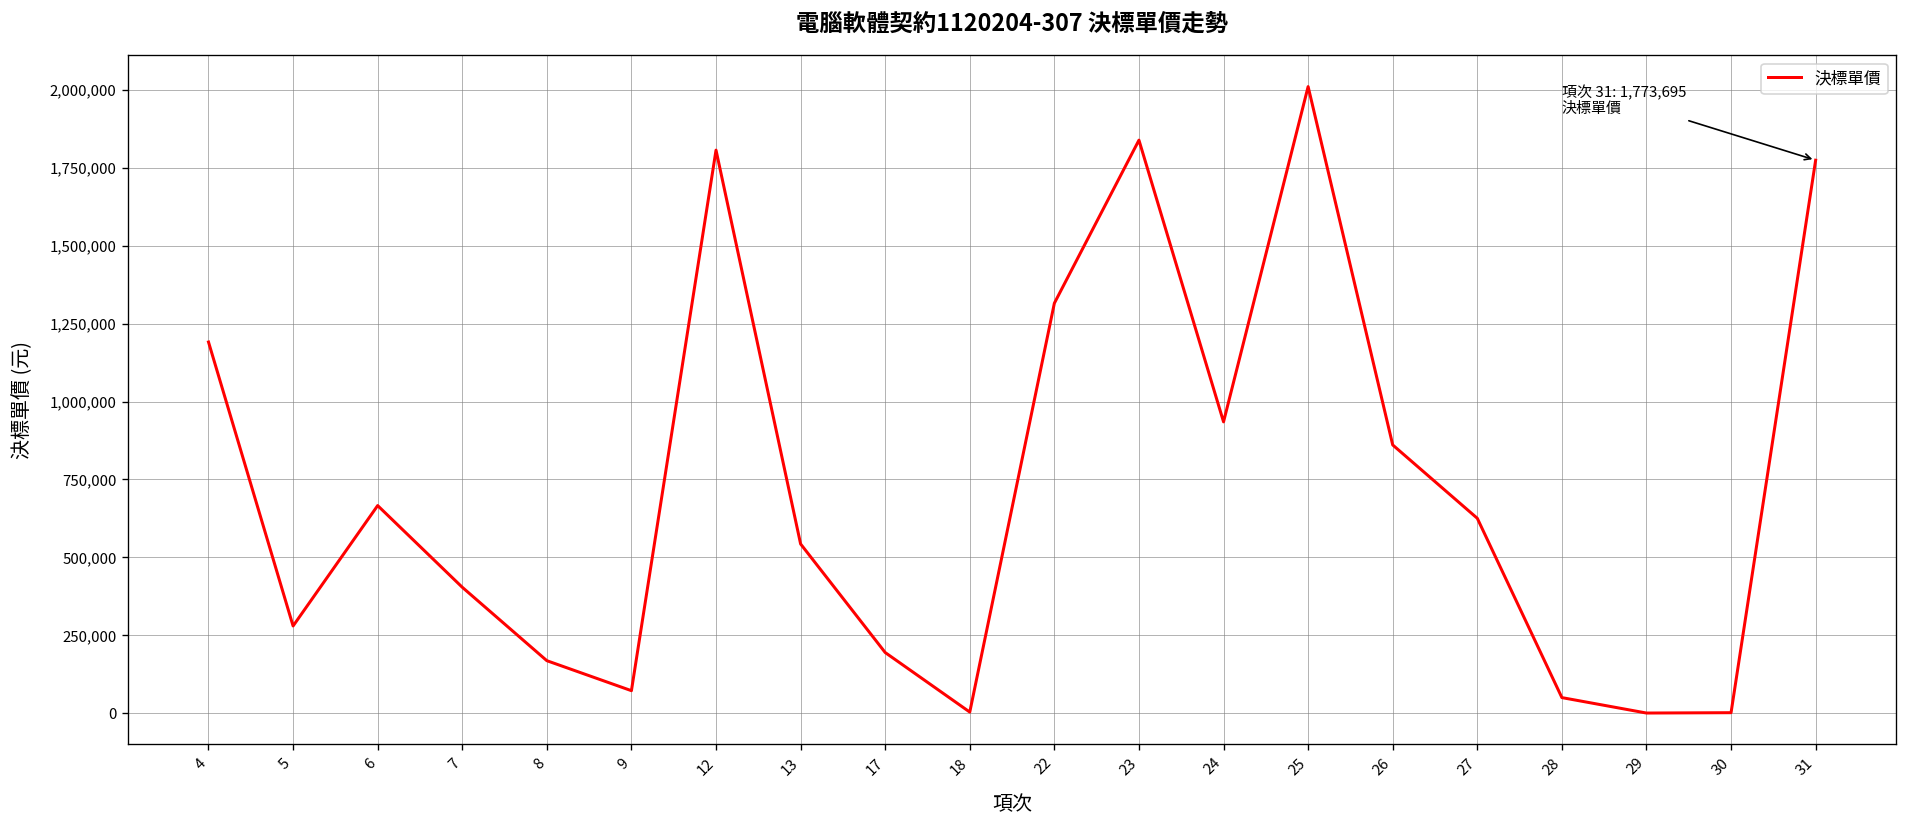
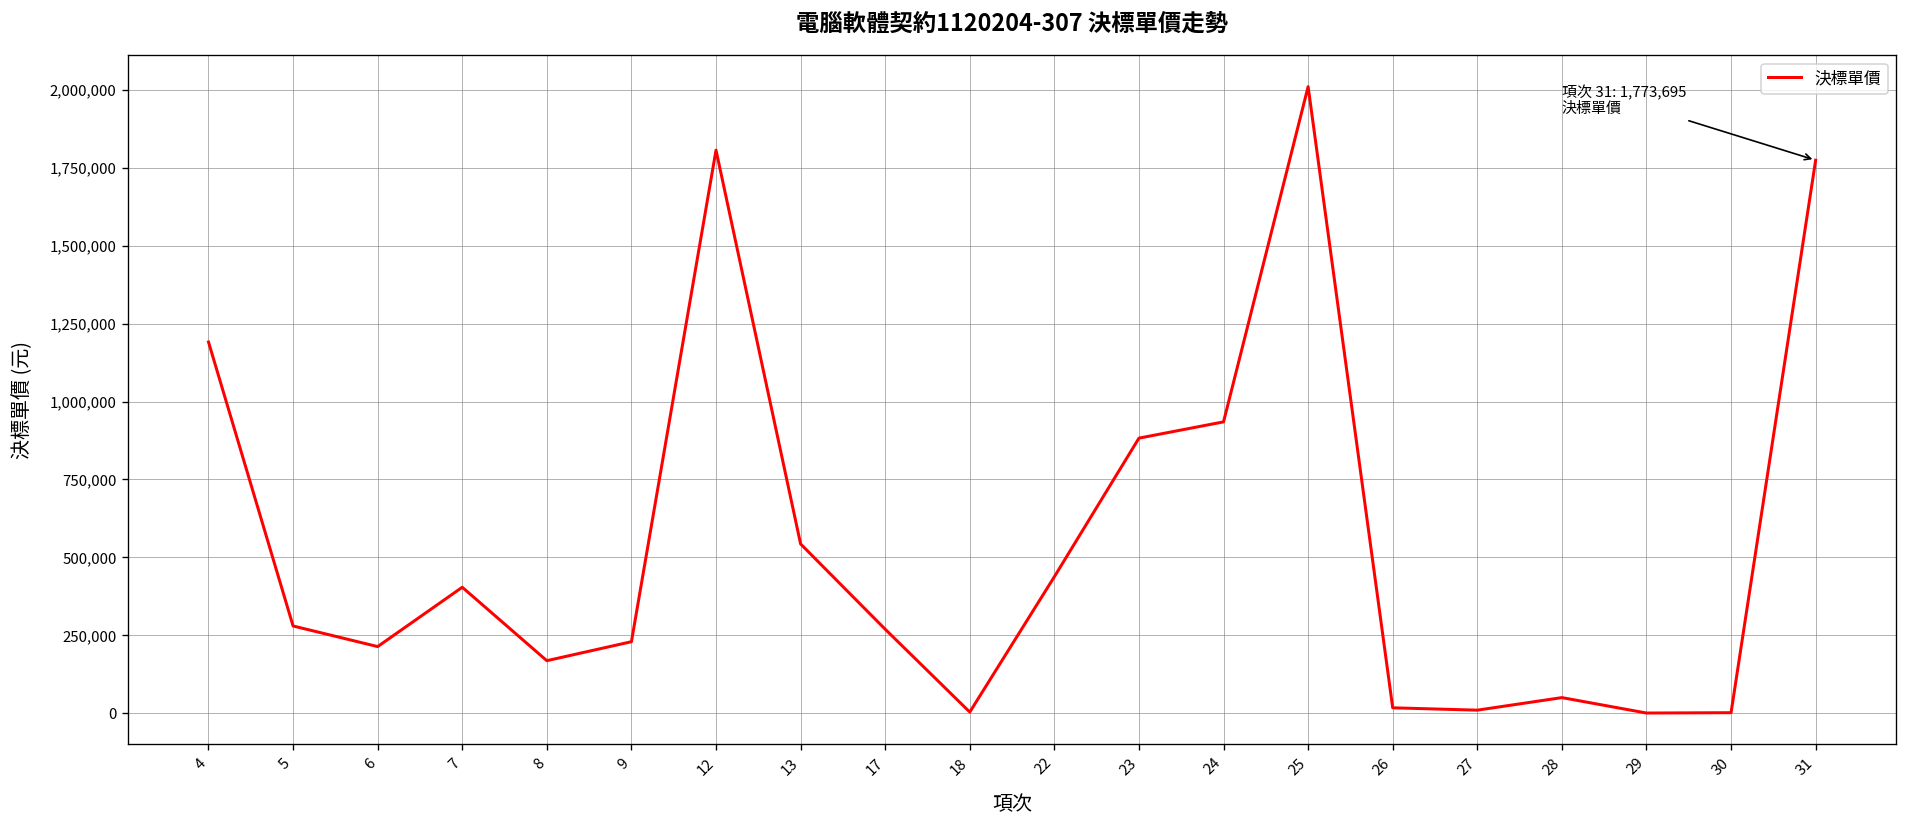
6: 670,000 -> 210,000
9: 70,000 -> 230,000
17: 200,000 -> 270,000
22: 1,320,000 -> 440,000
23: 1,840,000 -> 880,000
26: 860,000 -> 20,000
27: 630,000 -> 10,000
